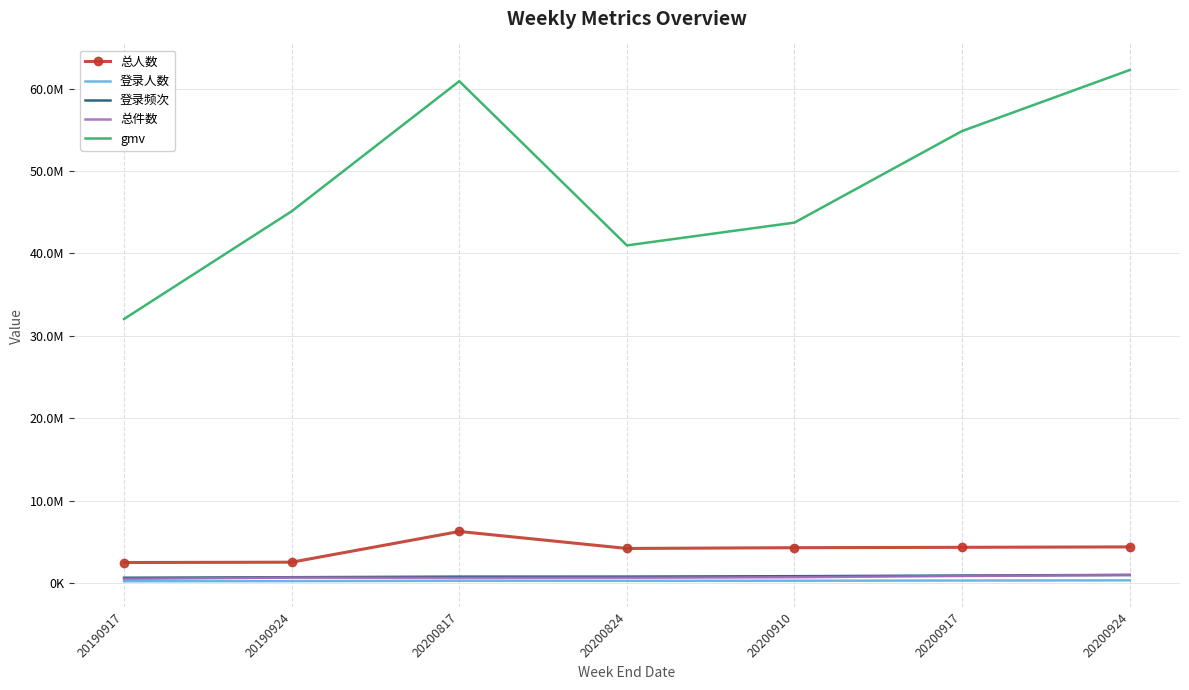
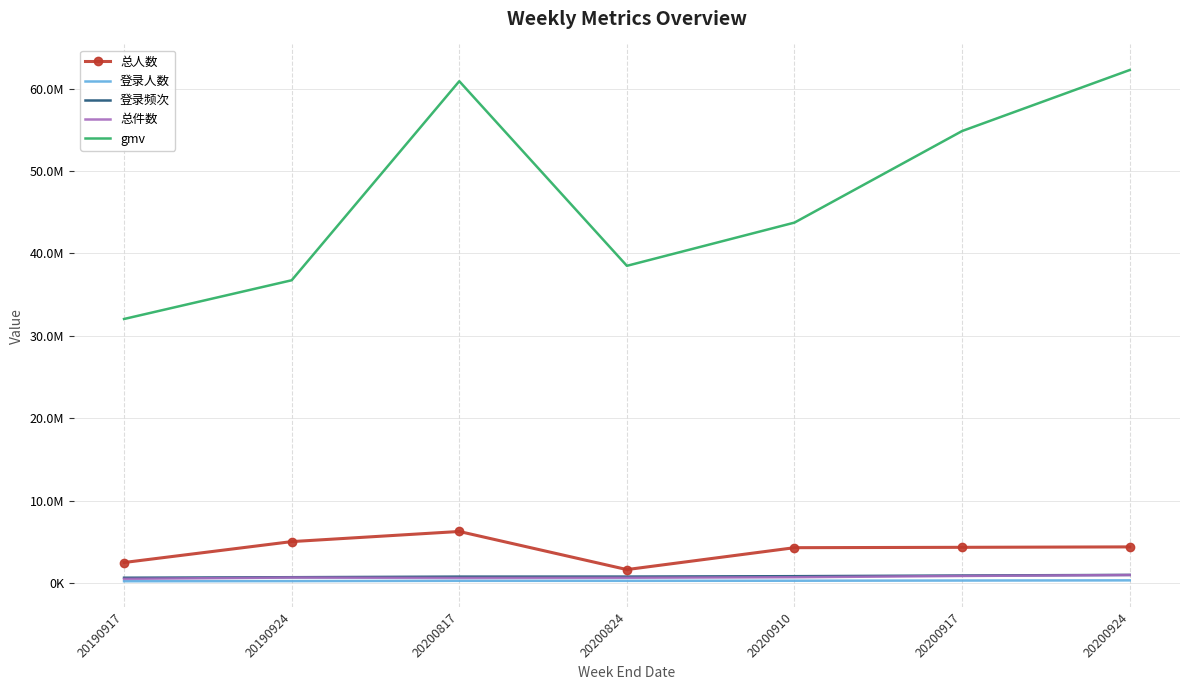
总人数, 20190924: 3000000 -> 5000000
gmv, 20190924: 45000000 -> 37000000
总人数, 20200824: 4000000 -> 2000000
gmv, 20200824: 41000000 -> 38000000
